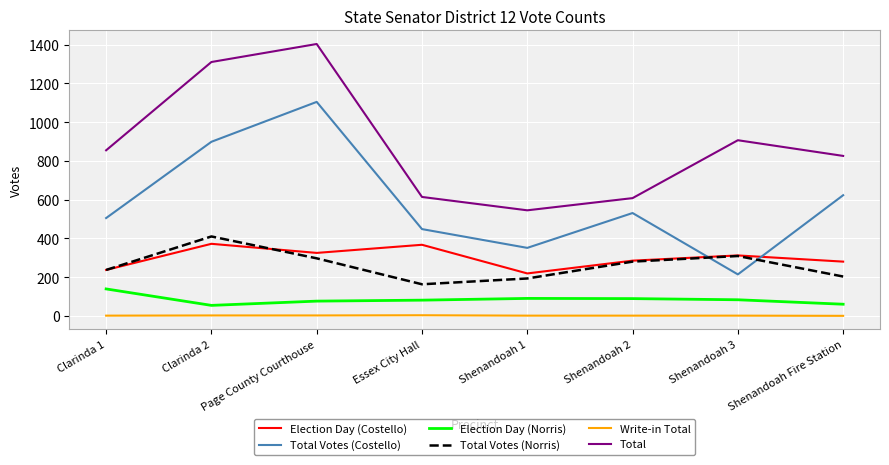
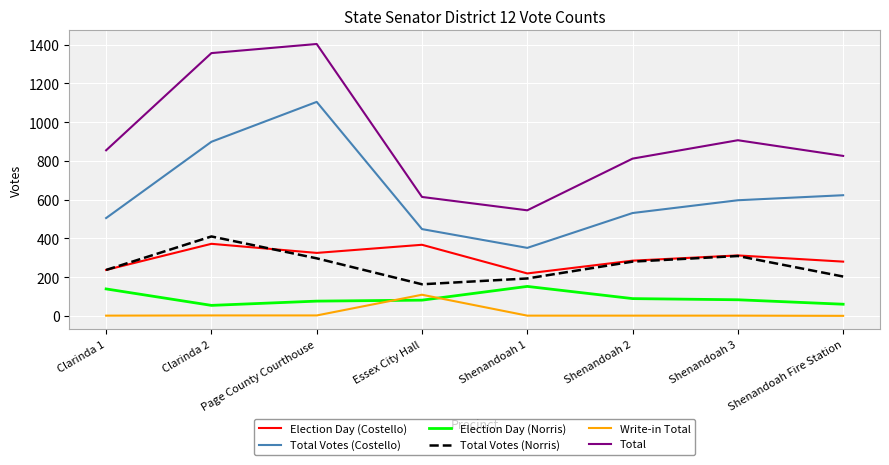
Total, Clarinda 2: 1310 -> 1360
Write-in Total, Essex City Hall: 0 -> 110
Election Day (Norris), Shenandoah 1: 90 -> 150
Total, Shenandoah 2: 610 -> 810
Total Votes (Costello), Shenandoah 3: 210 -> 600
